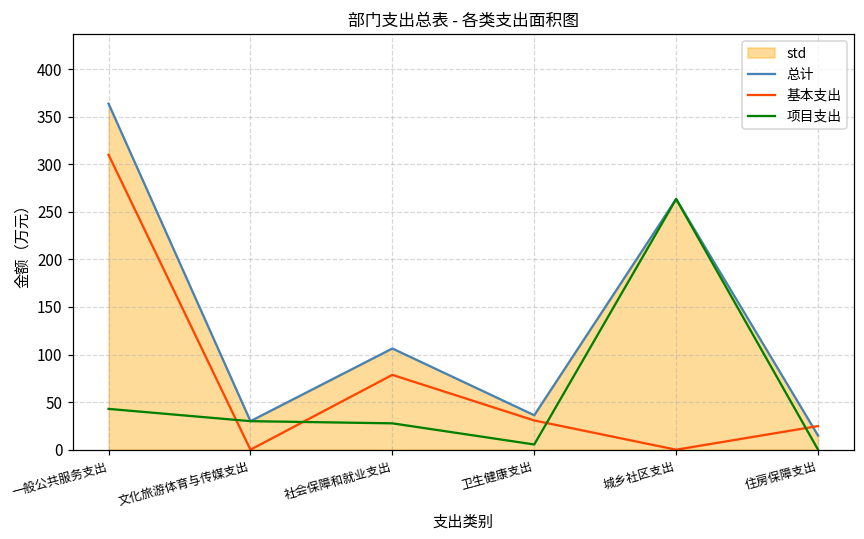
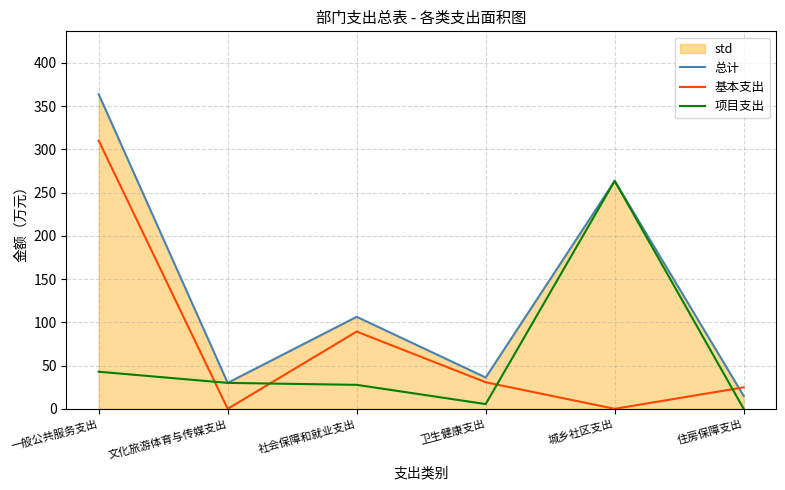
基本支出, 社会保障和就业支出: 80 -> 90
